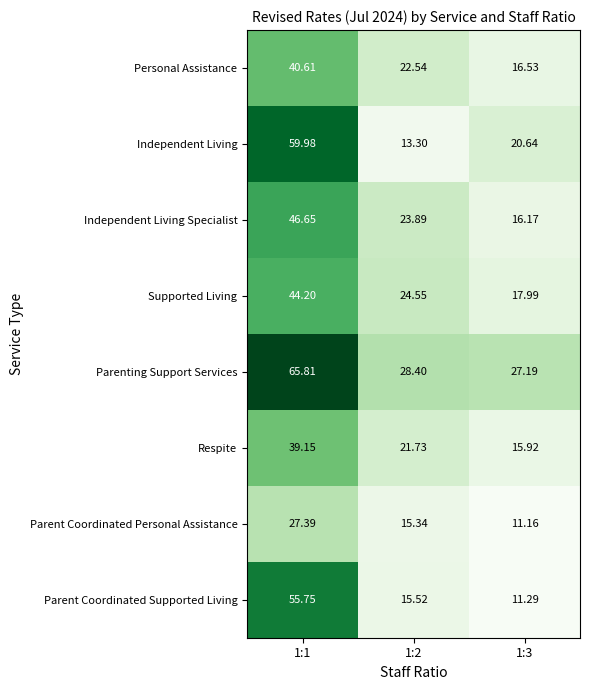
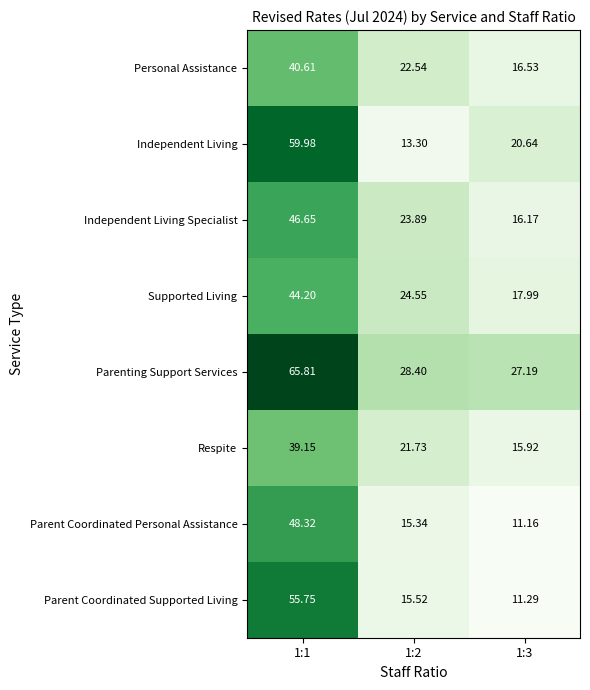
Parent Coordinated Personal Assistance, 1:1: 27.39 -> 48.32
